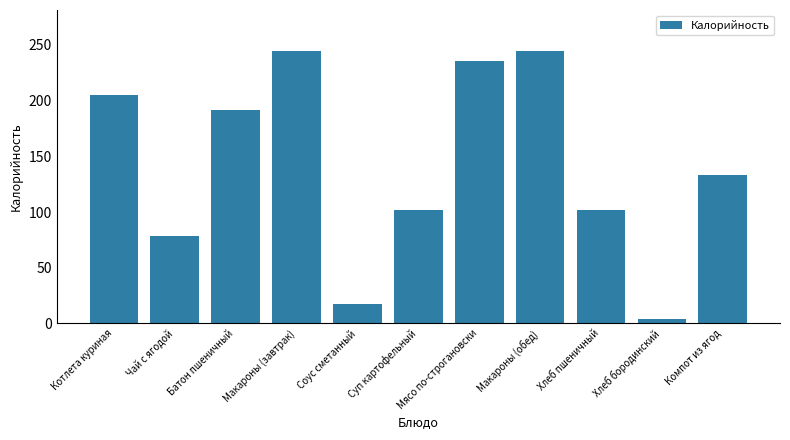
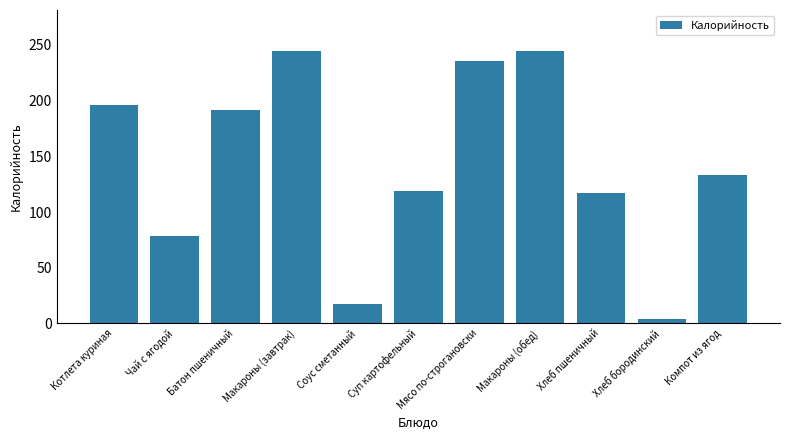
Котлета куриная: 205 -> 196
Суп картофельный: 102 -> 119
Хлеб пшеничный: 102 -> 117
